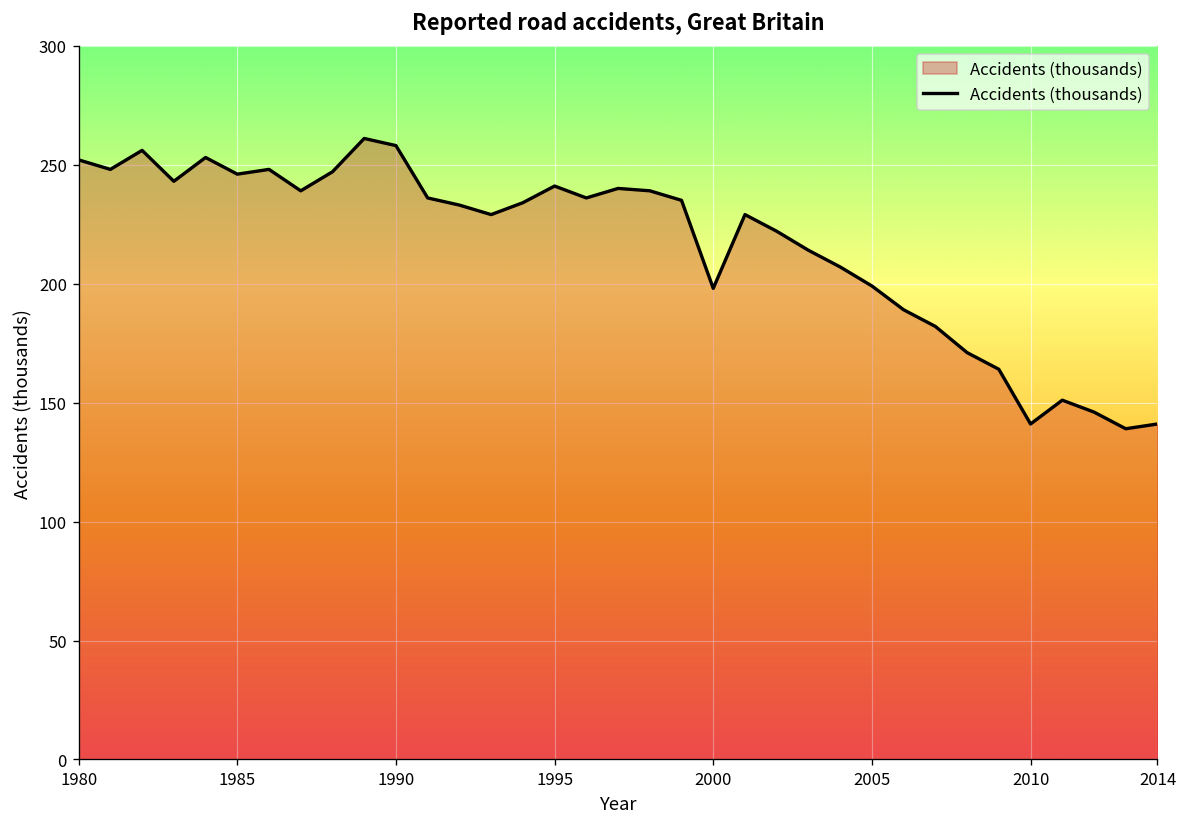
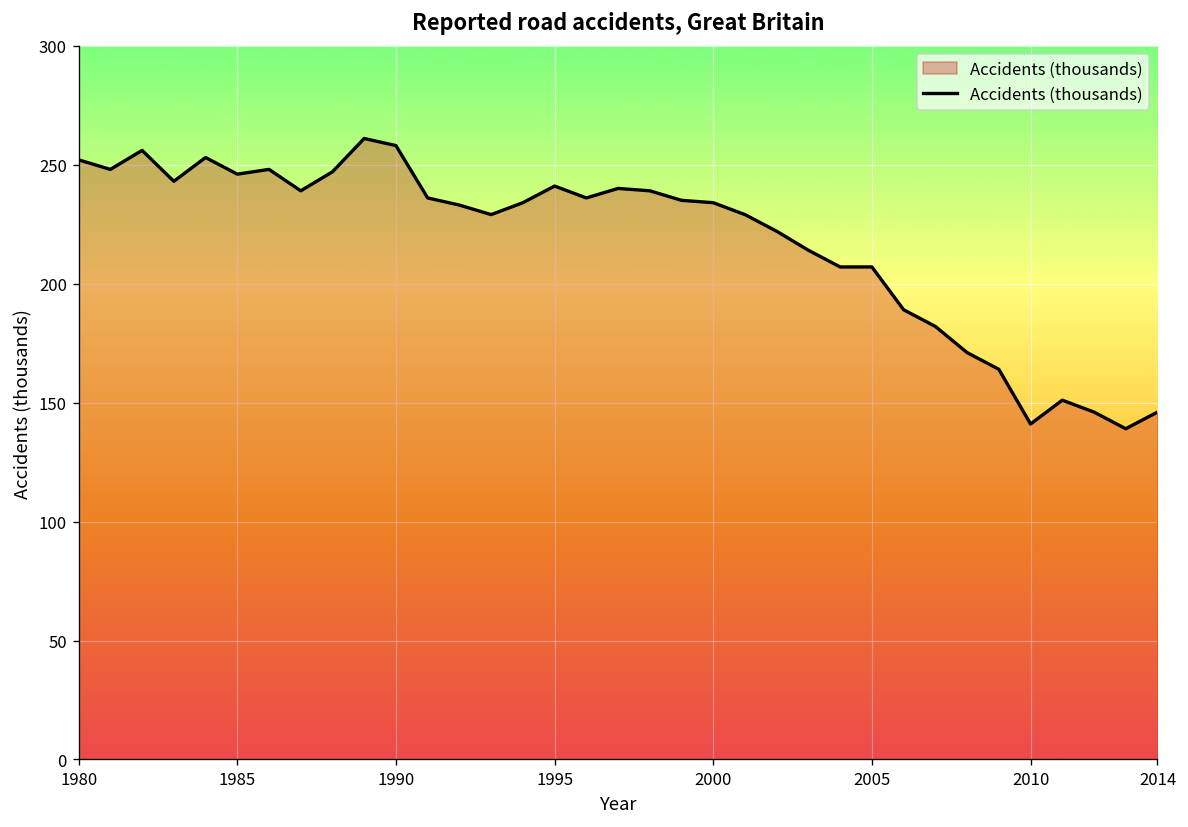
2000: 198 -> 234
2005: 199 -> 207
2014: 141 -> 146
